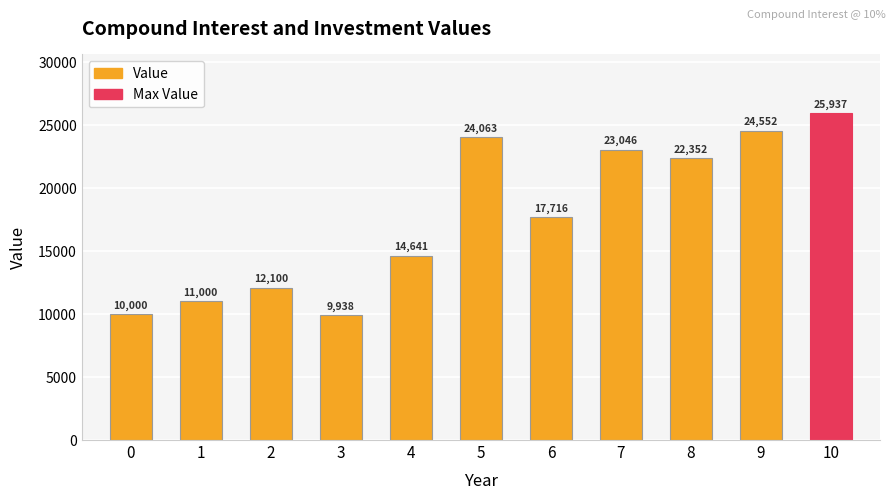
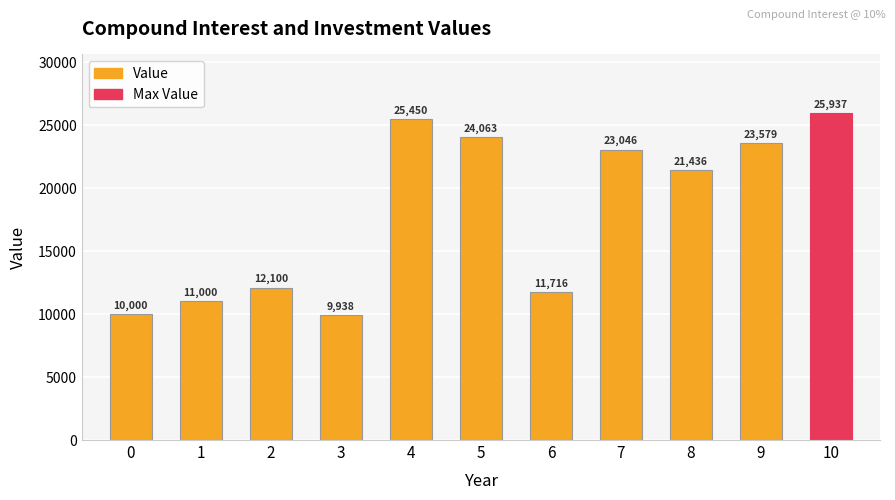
4: 14,641 -> 25,450
6: 17,716 -> 11,716
8: 22,352 -> 21,436
9: 24,552 -> 23,579
